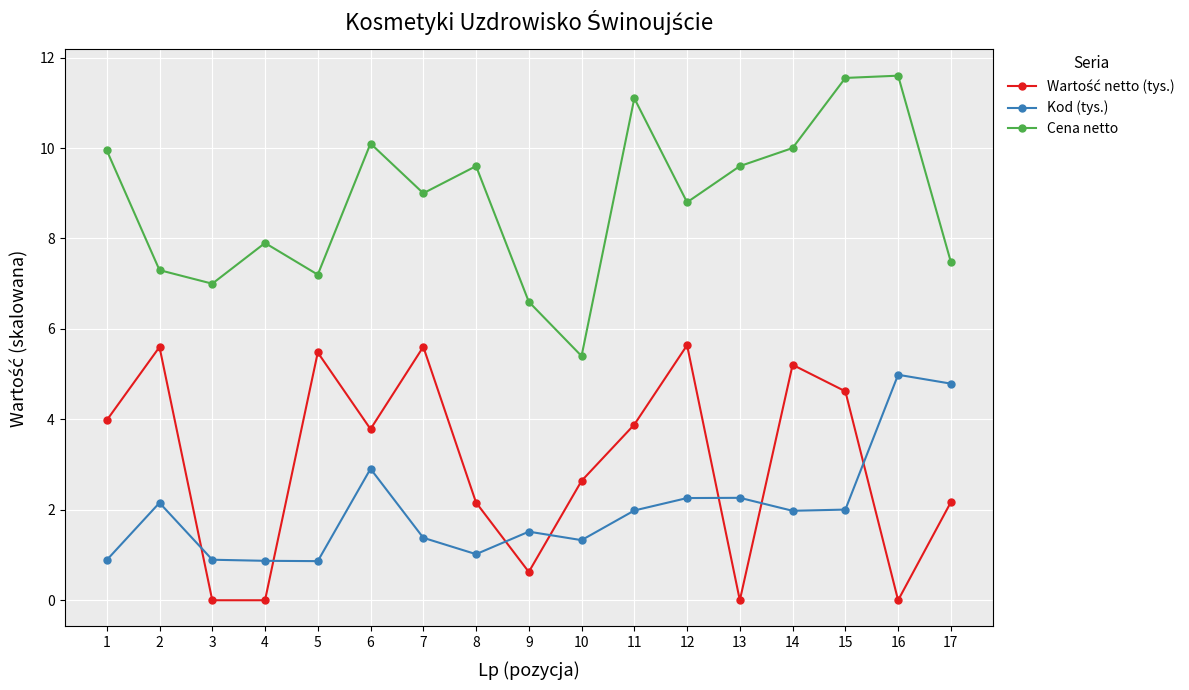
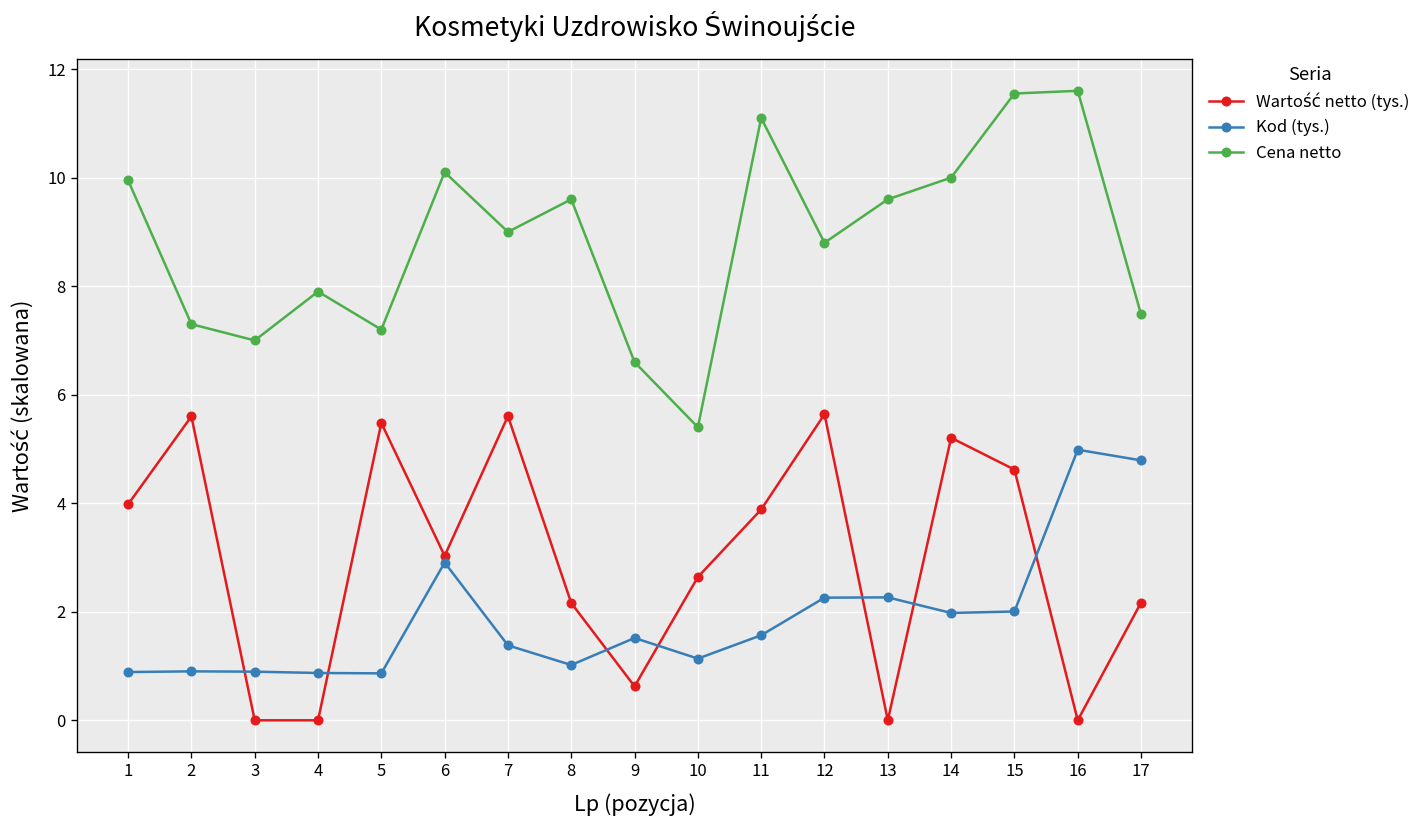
Kod (tys.), 2: 2.2 -> 0.9
Wartość netto (tys.), 6: 3.8 -> 3.0
Kod (tys.), 10: 1.3 -> 1.1
Kod (tys.), 11: 2.0 -> 1.6
